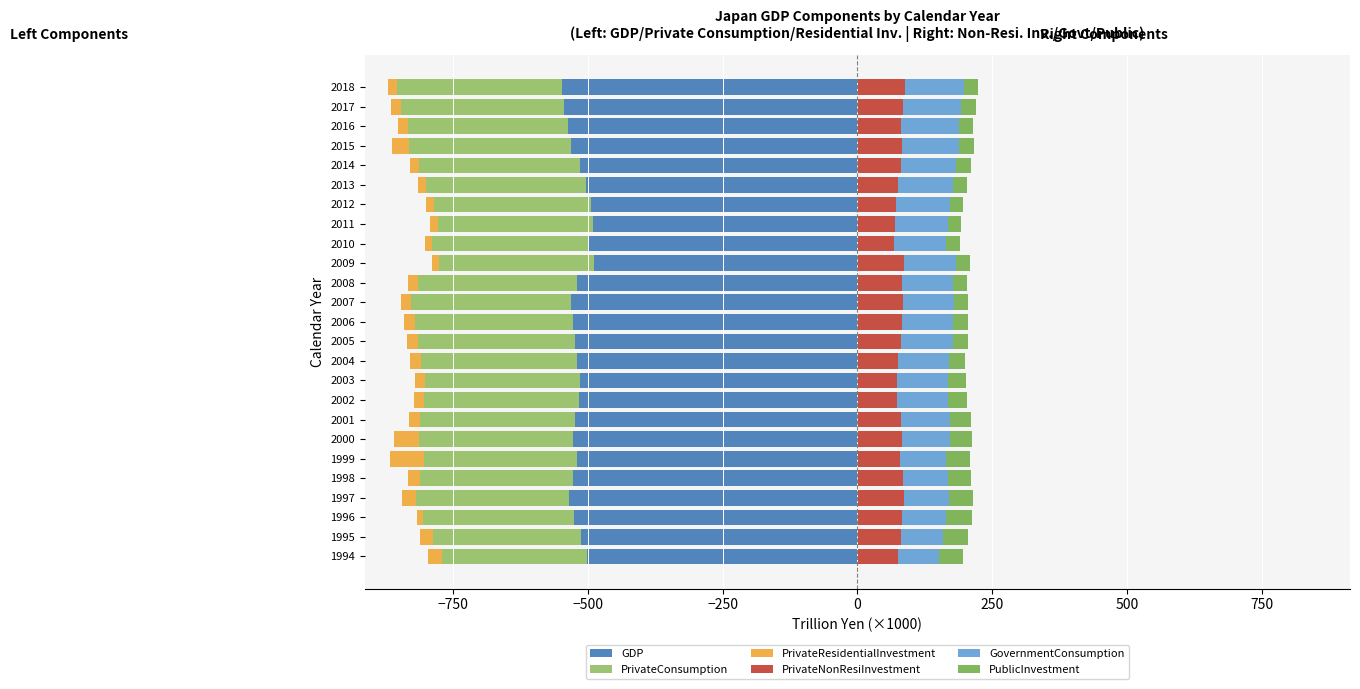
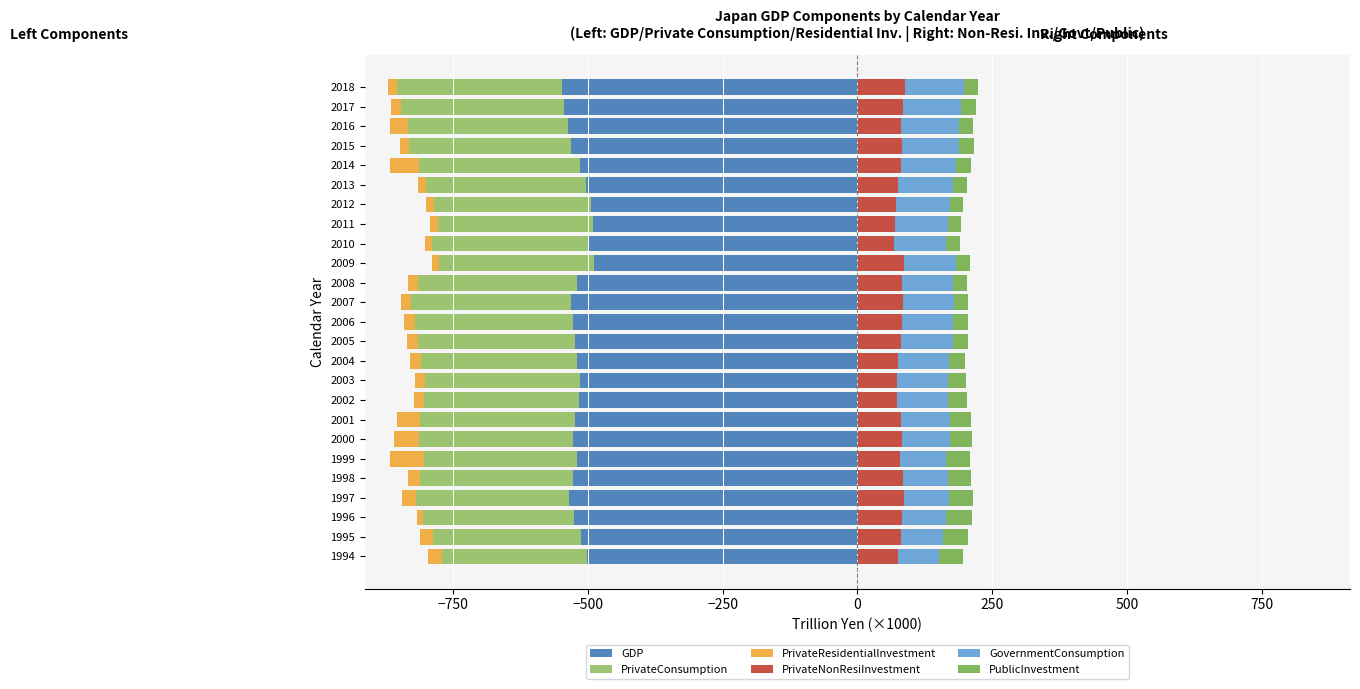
PrivateResidentialInvestment, 2016: -20 -> -30
PrivateResidentialInvestment, 2015: -30 -> -20
PrivateResidentialInvestment, 2014: -20 -> -50
PrivateResidentialInvestment, 2001: -20 -> -40
